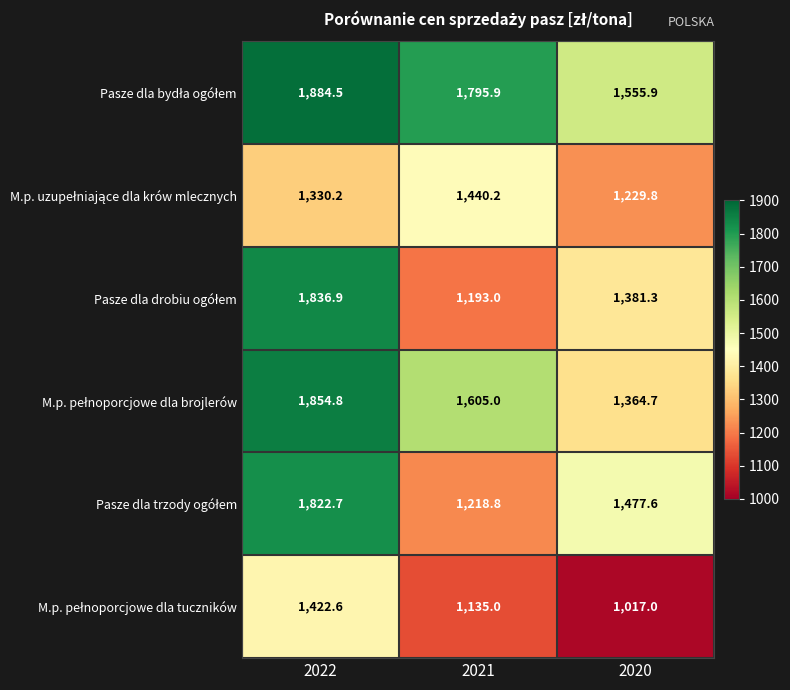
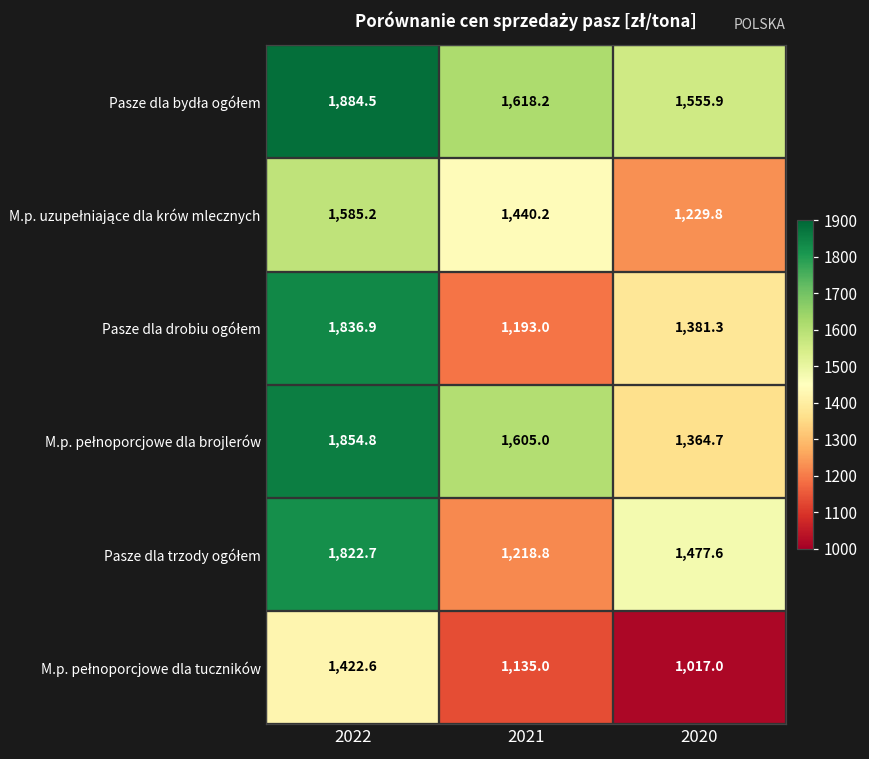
Pasze dla bydła ogółem, 2021: 1,795.9 -> 1,618.2
M.p. uzupełniające dla krów mlecznych, 2022: 1,330.2 -> 1,585.2
